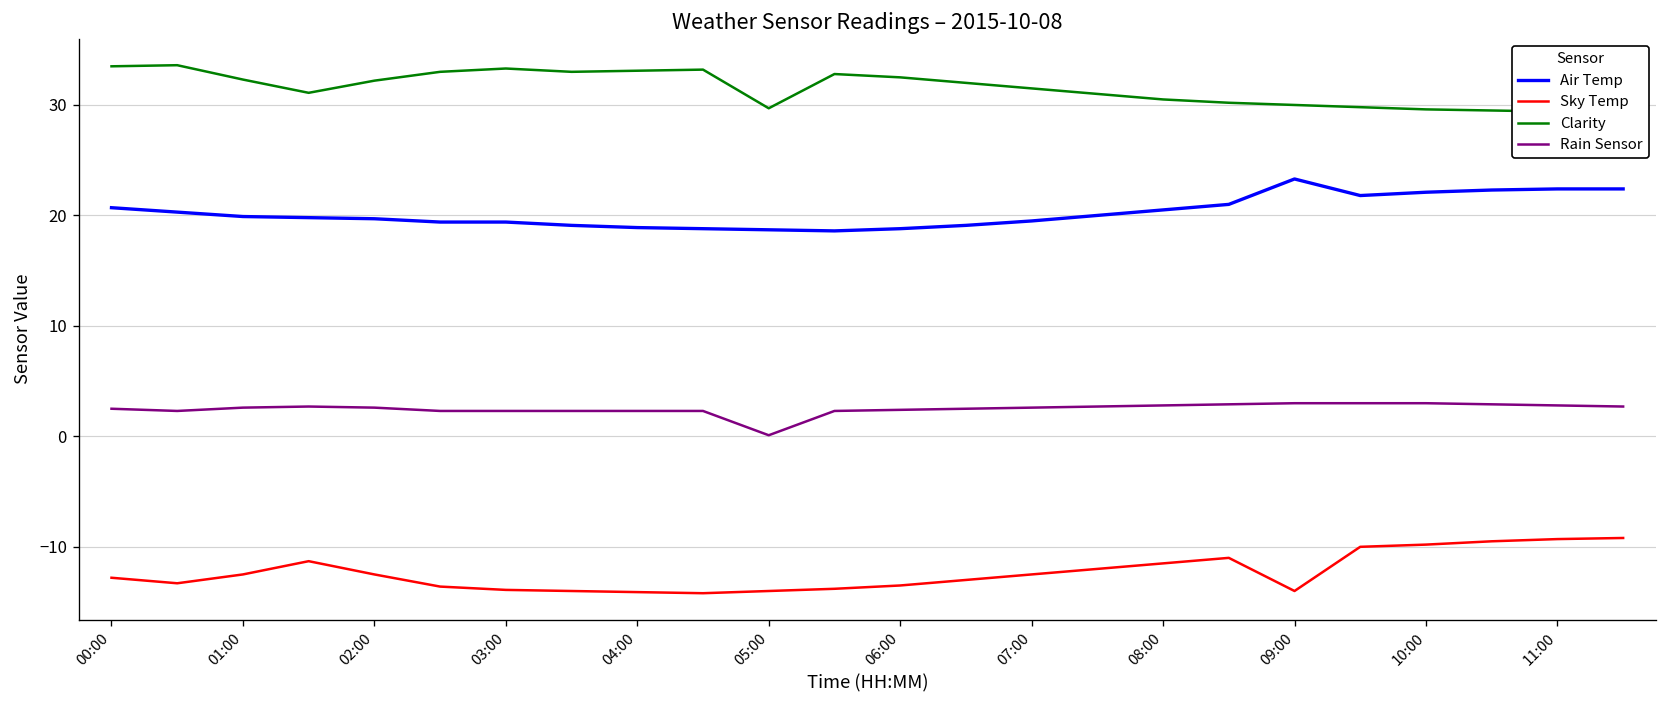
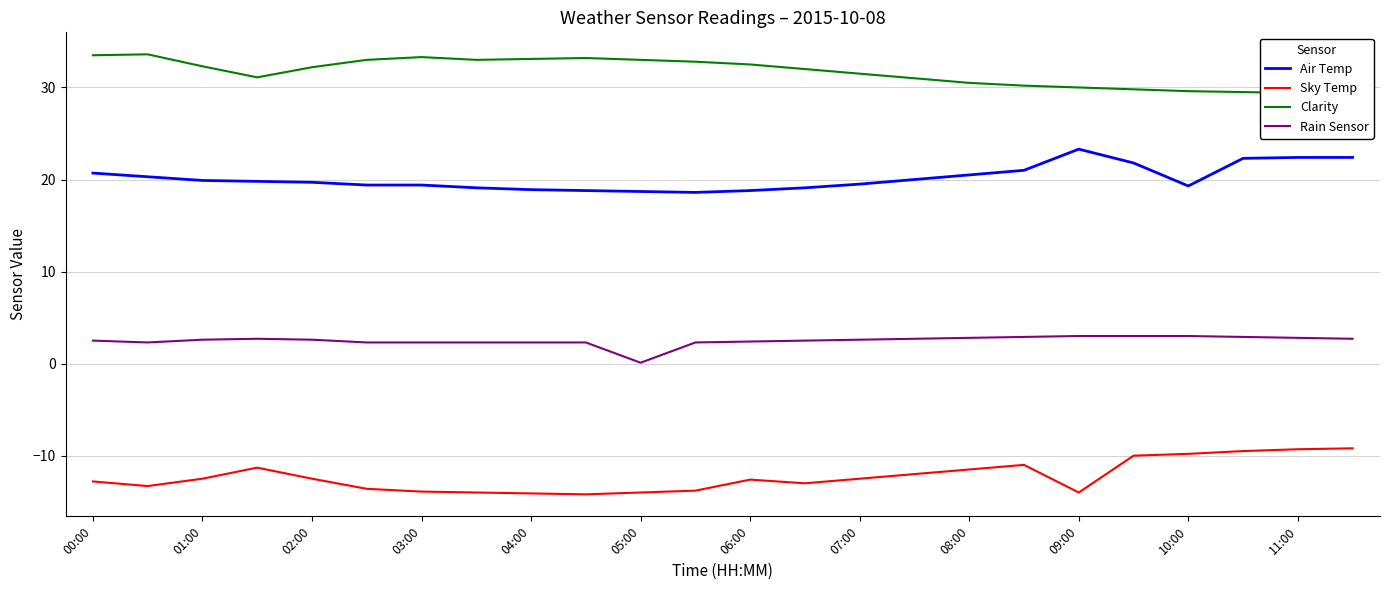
Clarity, 05:00: 30 -> 33
Sky Temp, 06:00: -14 -> -13
Air Temp, 10:00: 22 -> 19
